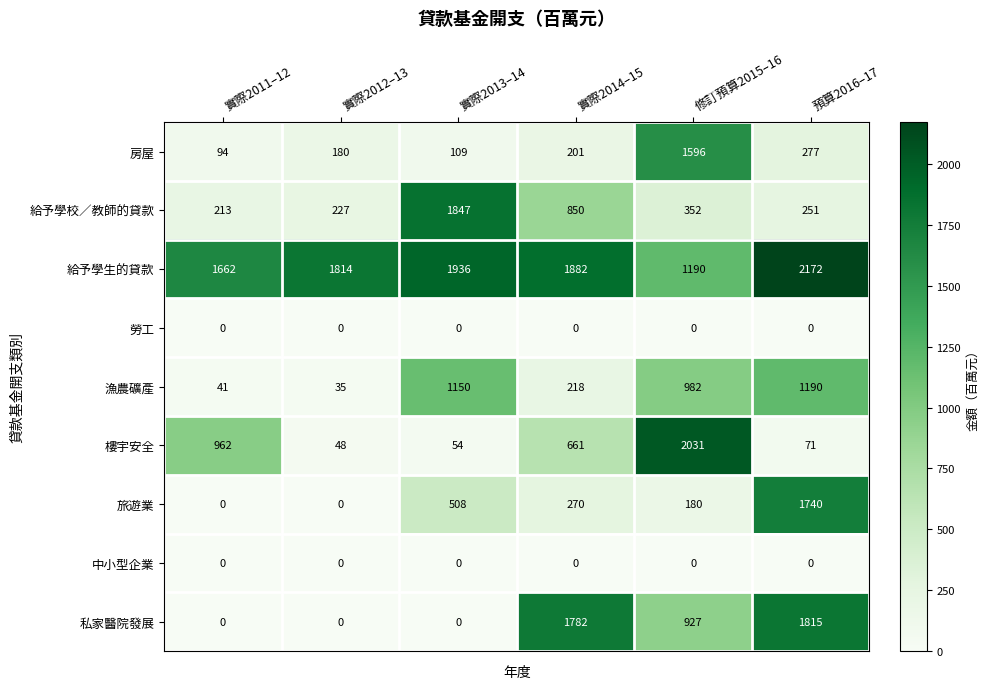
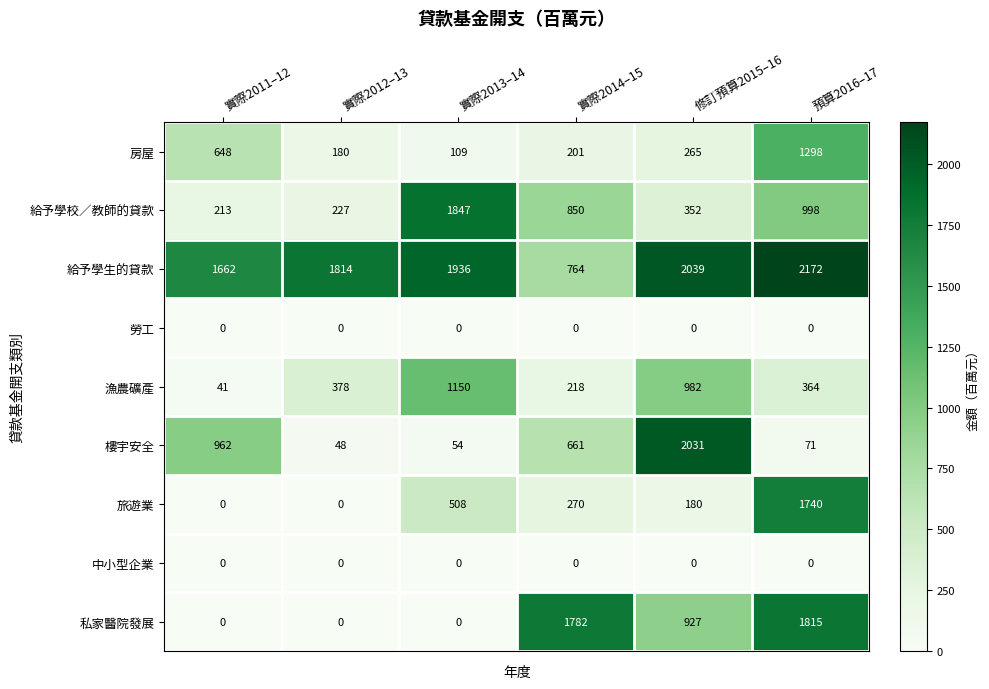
房屋, 實際2011–12: 94 -> 648
房屋, 修訂預算2015–16: 1596 -> 265
房屋, 預算2016–17: 277 -> 1298
給予學校／教師的貸款, 預算2016–17: 251 -> 998
給予學生的貸款, 實際2014–15: 1882 -> 764
給予學生的貸款, 修訂預算2015–16: 1190 -> 2039
漁農礦產, 實際2012–13: 35 -> 378
漁農礦產, 預算2016–17: 1190 -> 364
